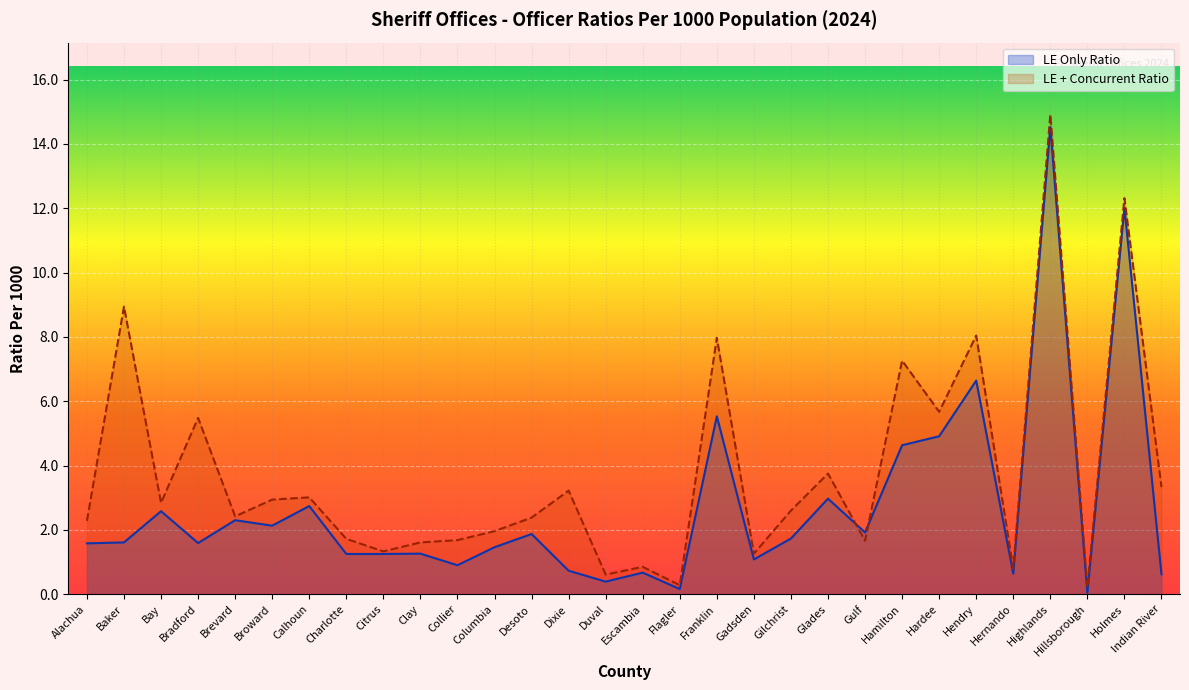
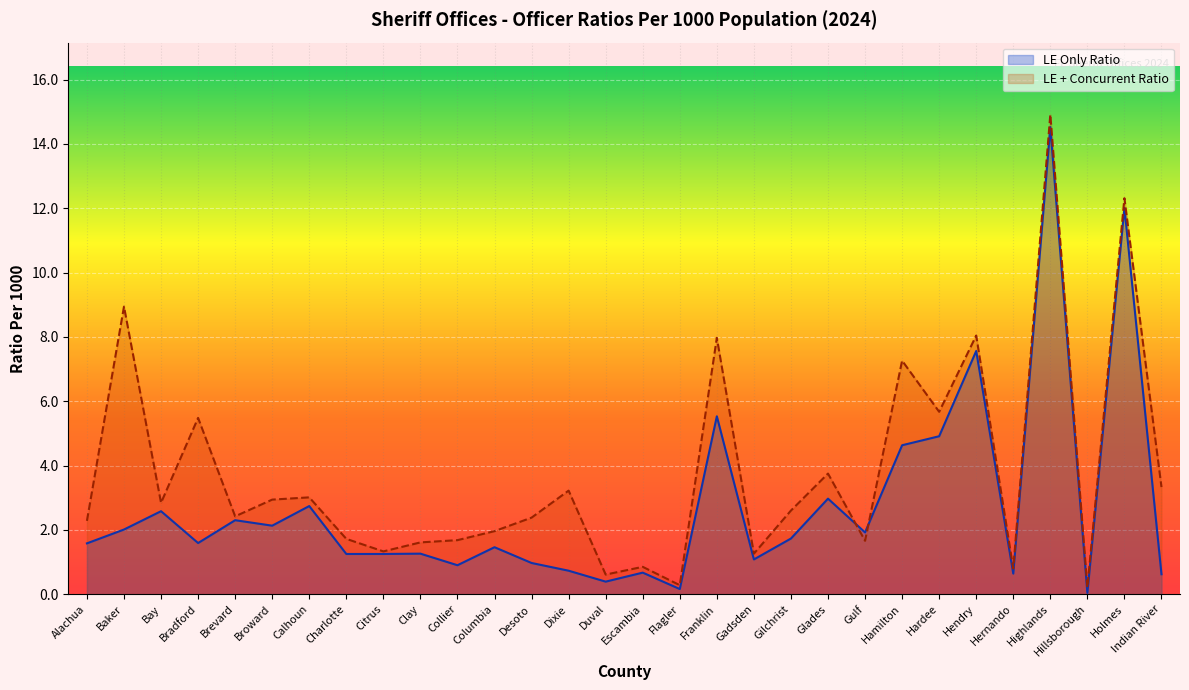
LE Only Ratio, Baker: 1.6 -> 2.0
LE Only Ratio, Desoto: 1.9 -> 1.0
LE Only Ratio, Hendry: 6.6 -> 7.6
